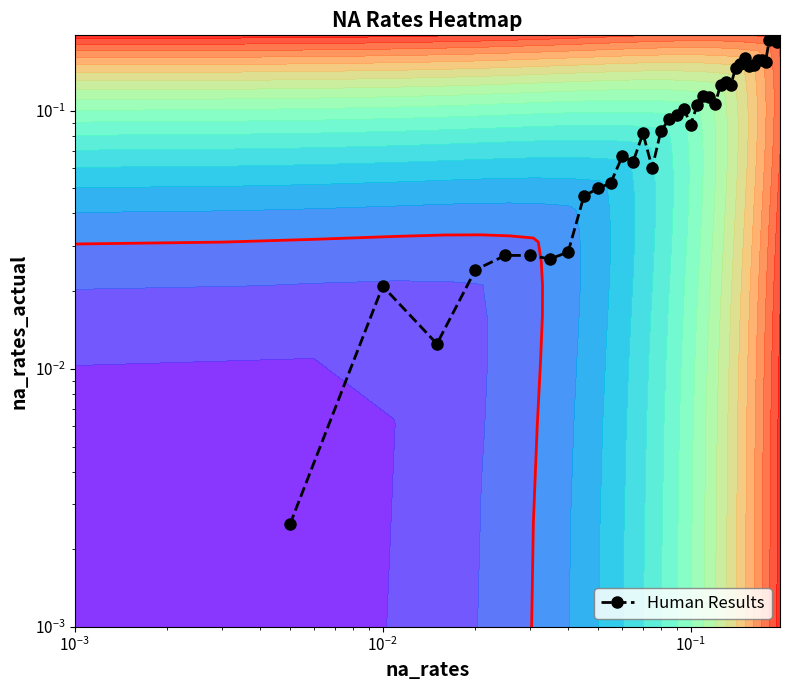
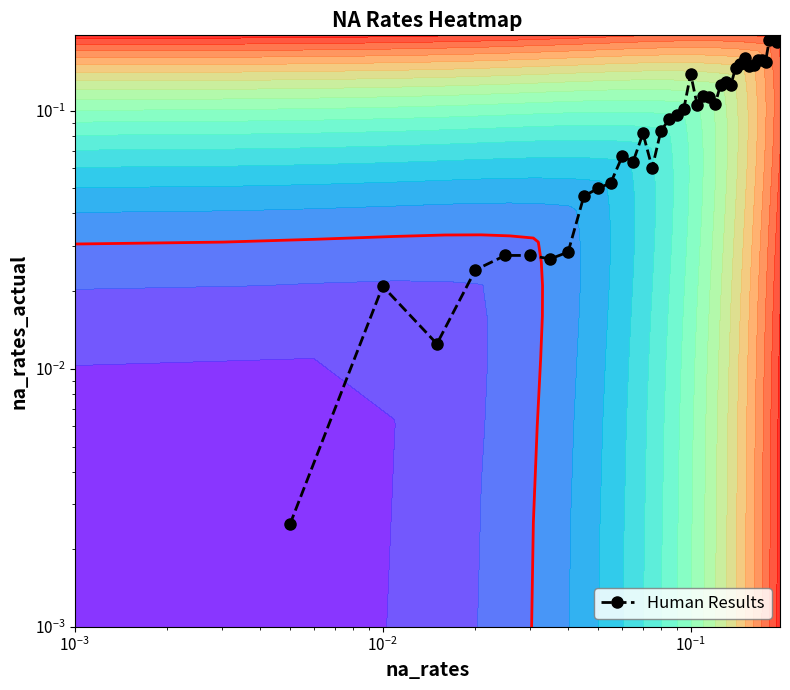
10^-1: 0.088 -> 0.14
